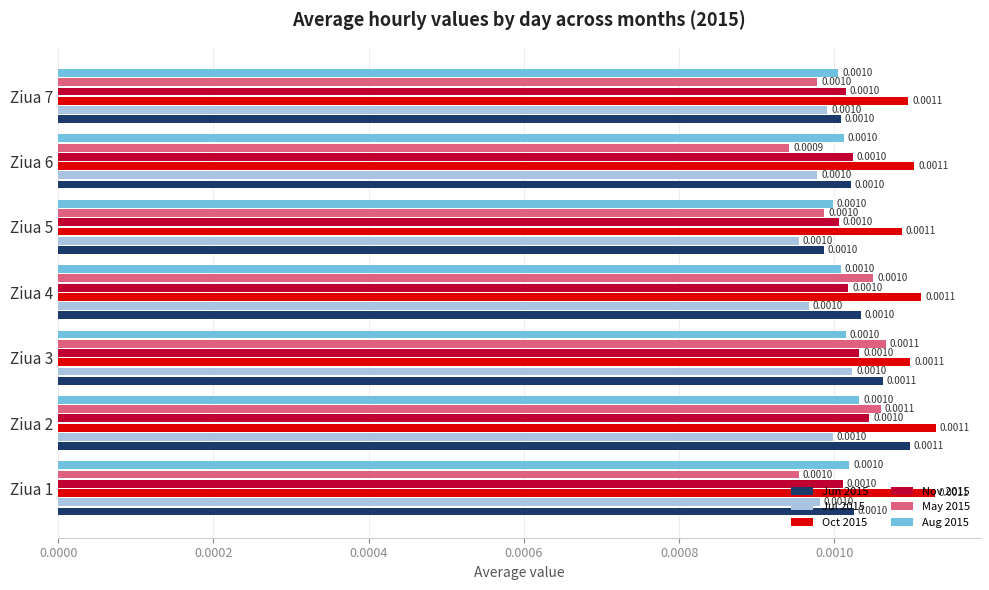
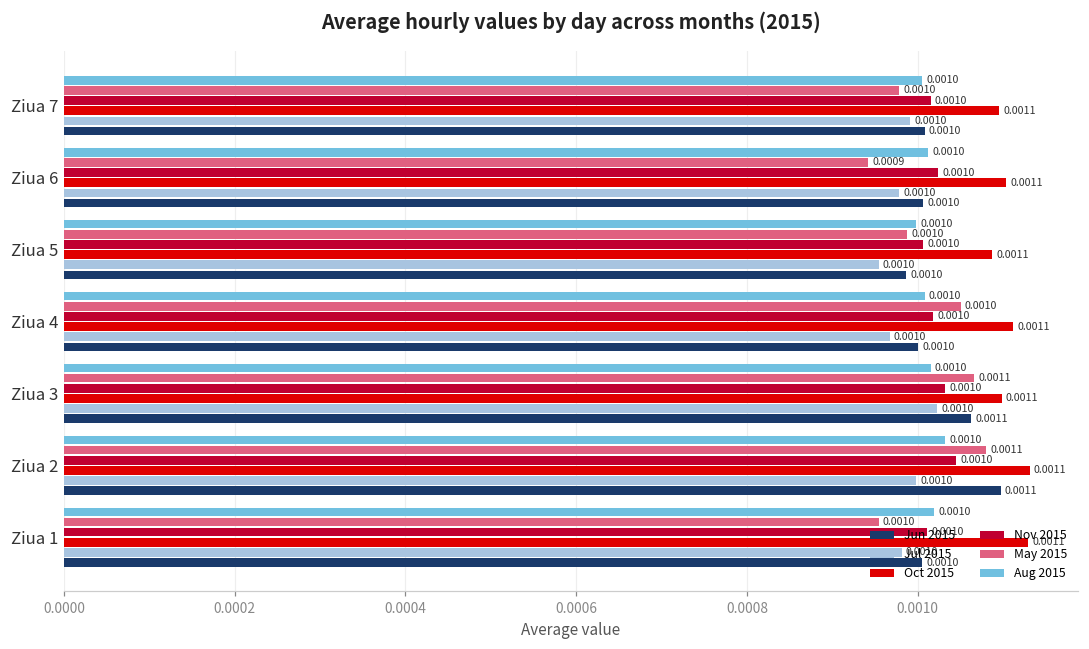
Jun 2015, Ziua 6: 0.00102 -> 0.00101
Jun 2015, Ziua 4: 0.00103 -> 0.00100
May 2015, Ziua 2: 0.00106 -> 0.00108
Jun 2015, Ziua 1: 0.00103 -> 0.00101
